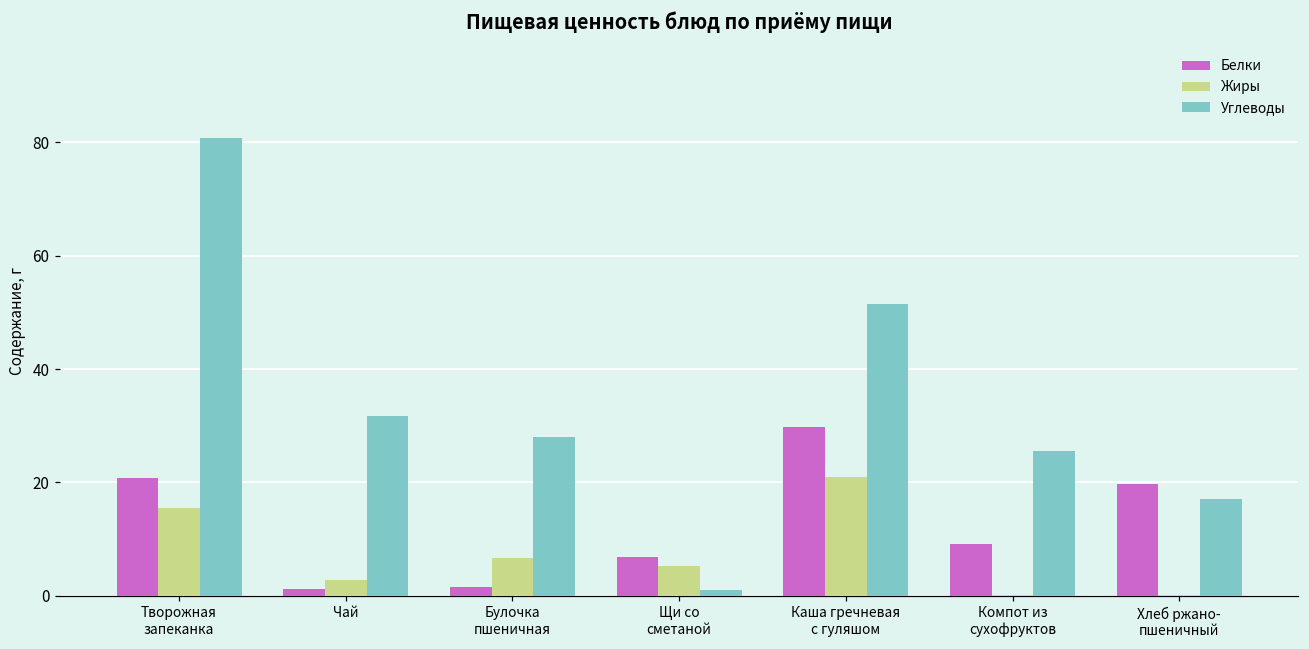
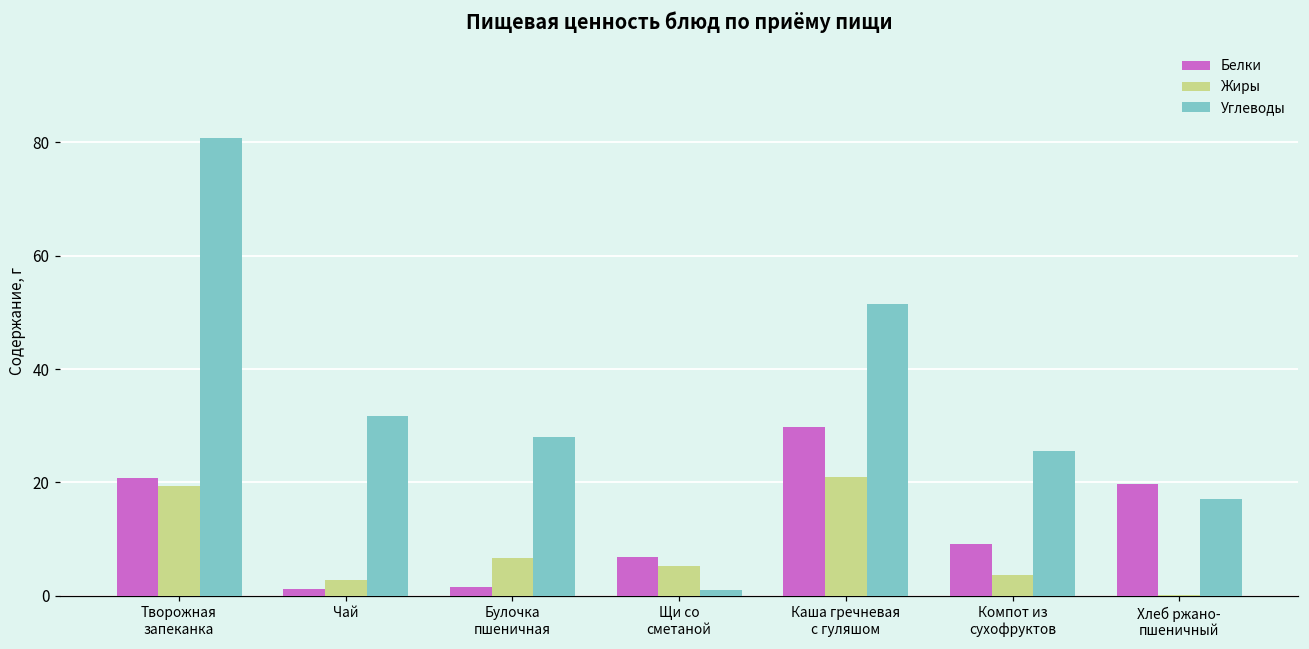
Жиры, Творожная запеканка: 16 -> 19
Жиры, Компот из сухофруктов: 0 -> 4
